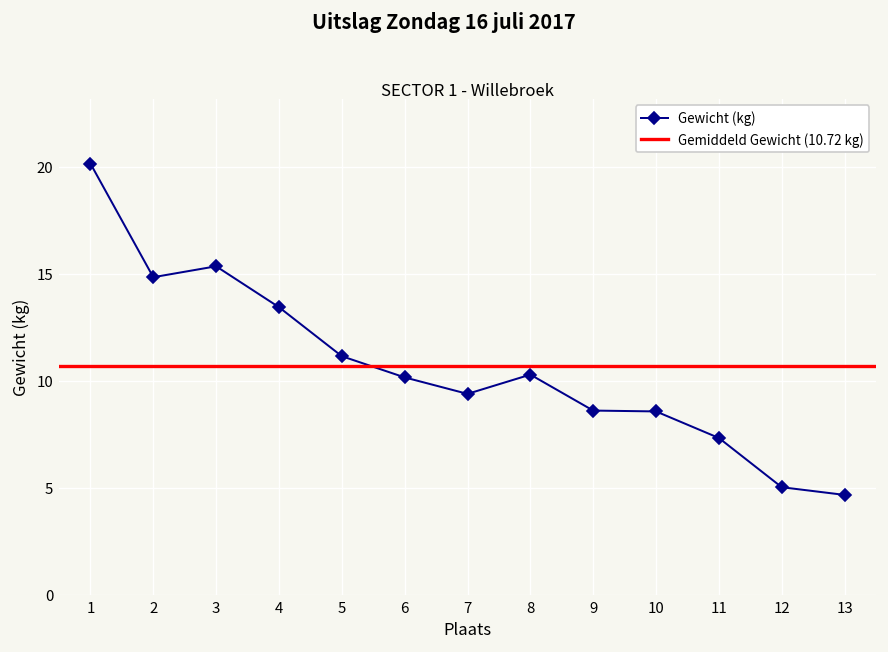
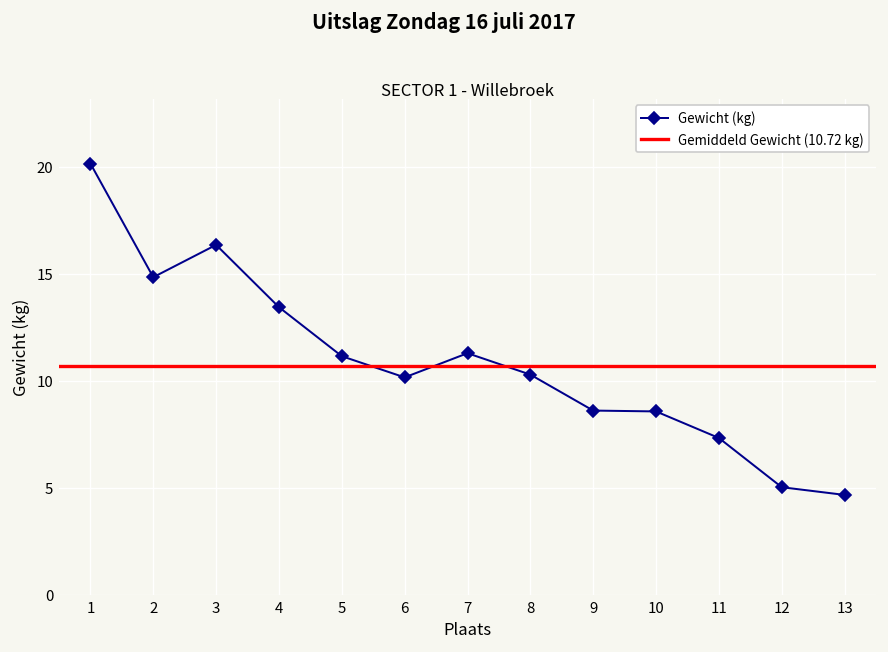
3: 15.4 -> 16.4
7: 9.4 -> 11.3
